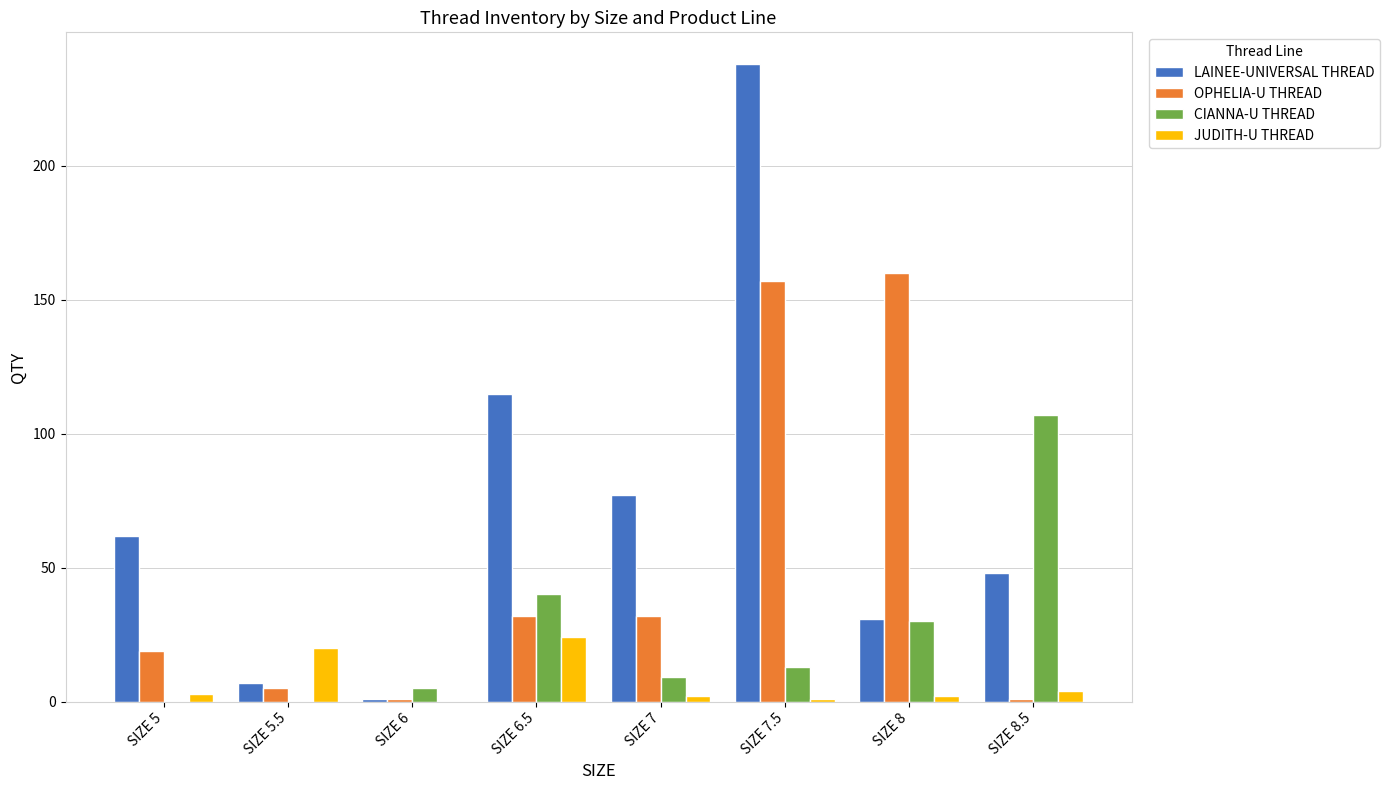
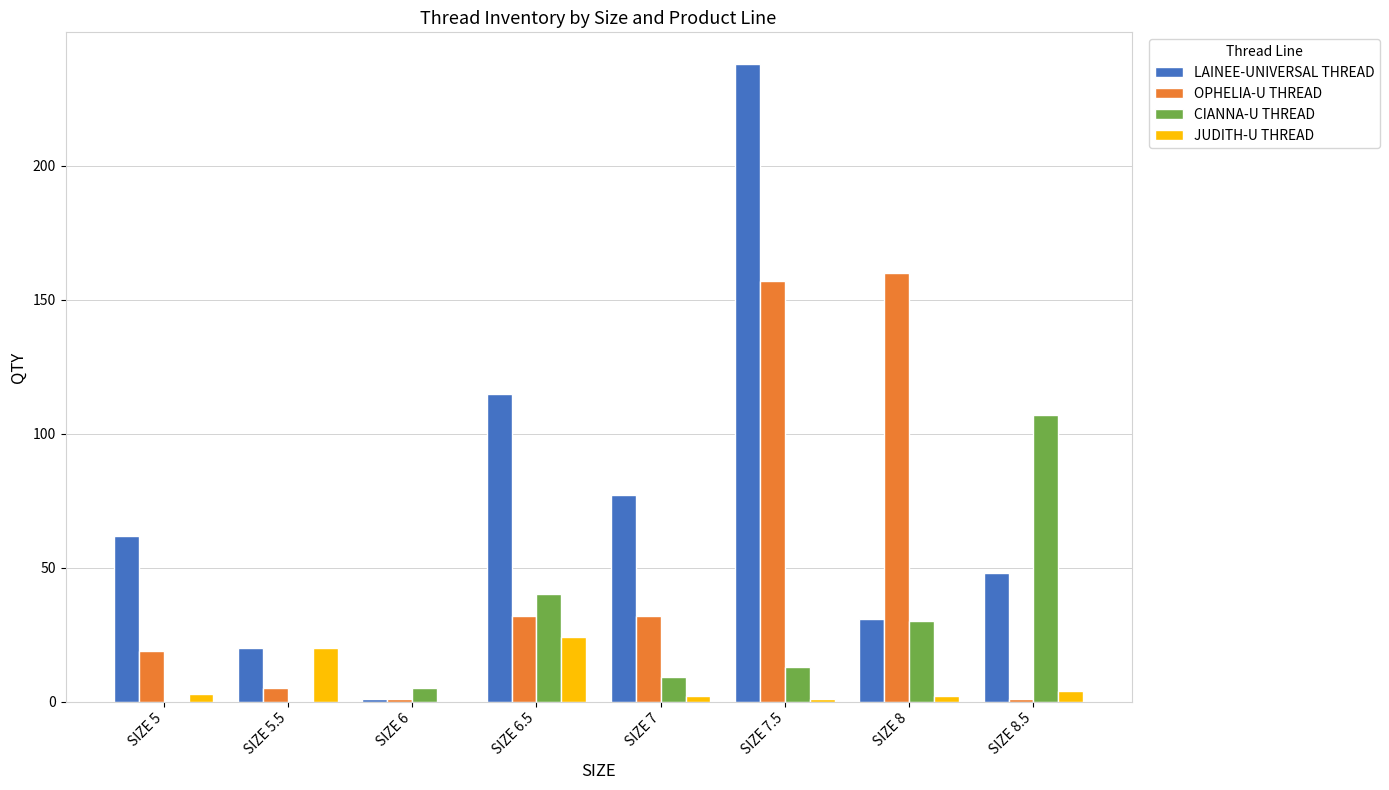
LAINEE-UNIVERSAL THREAD, SIZE 5.5: 7 -> 20
